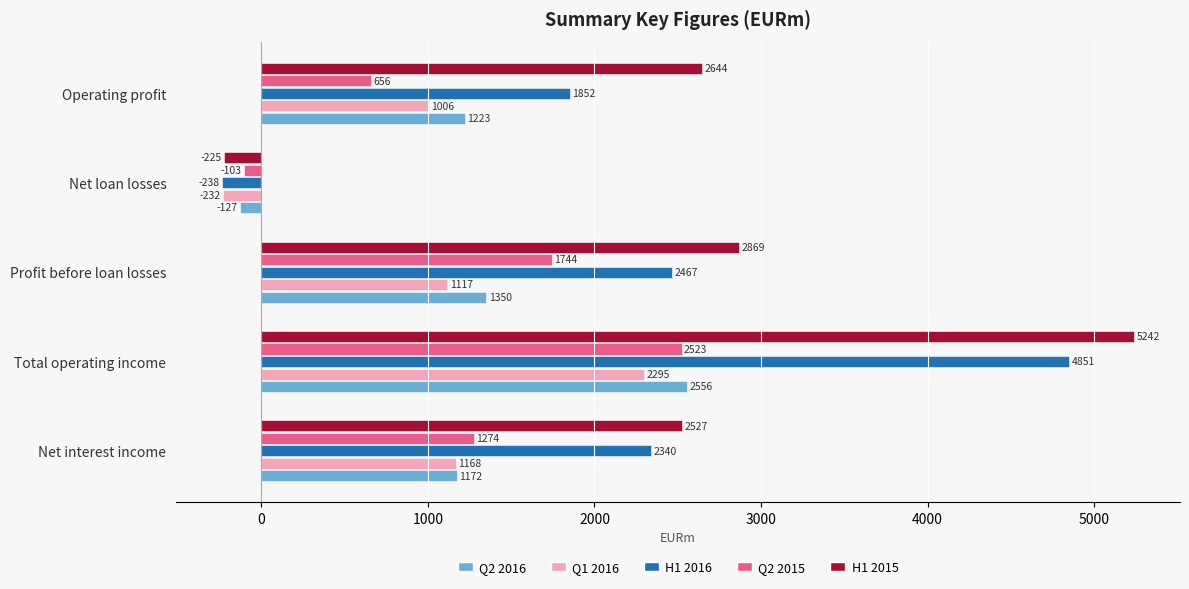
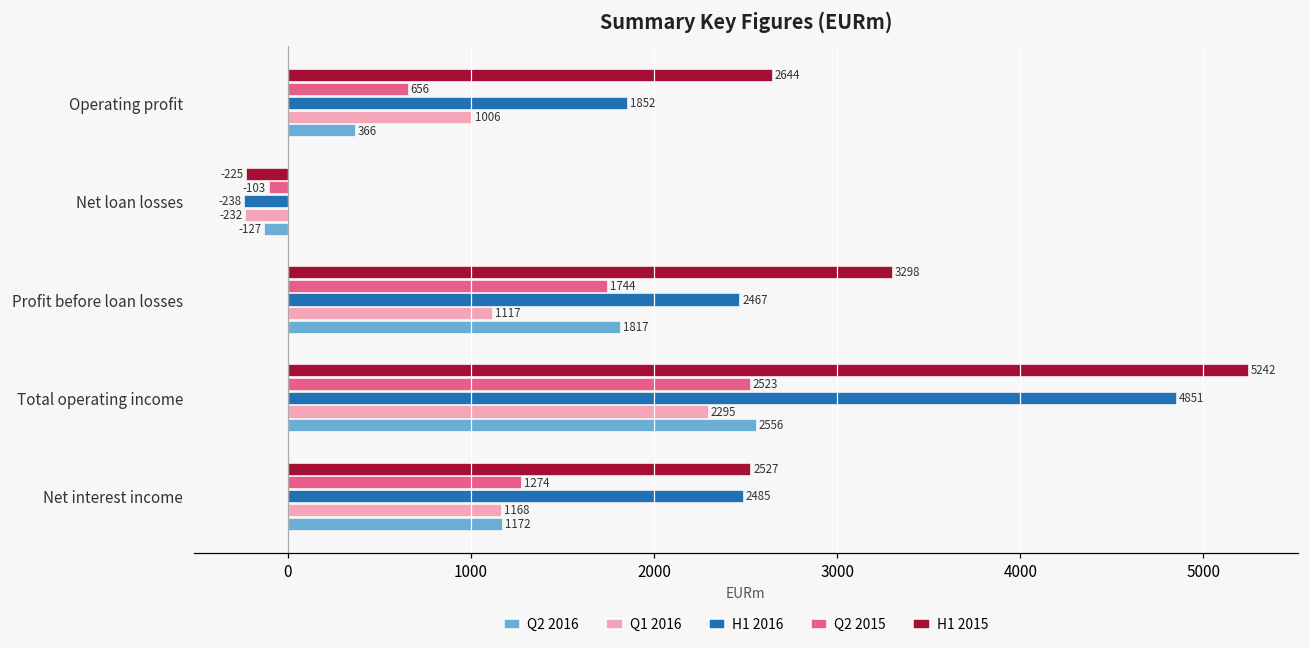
Q2 2016, Operating profit: 1223 -> 366
H1 2015, Profit before loan losses: 2869 -> 3298
Q2 2016, Profit before loan losses: 1350 -> 1817
H1 2016, Net interest income: 2340 -> 2485
